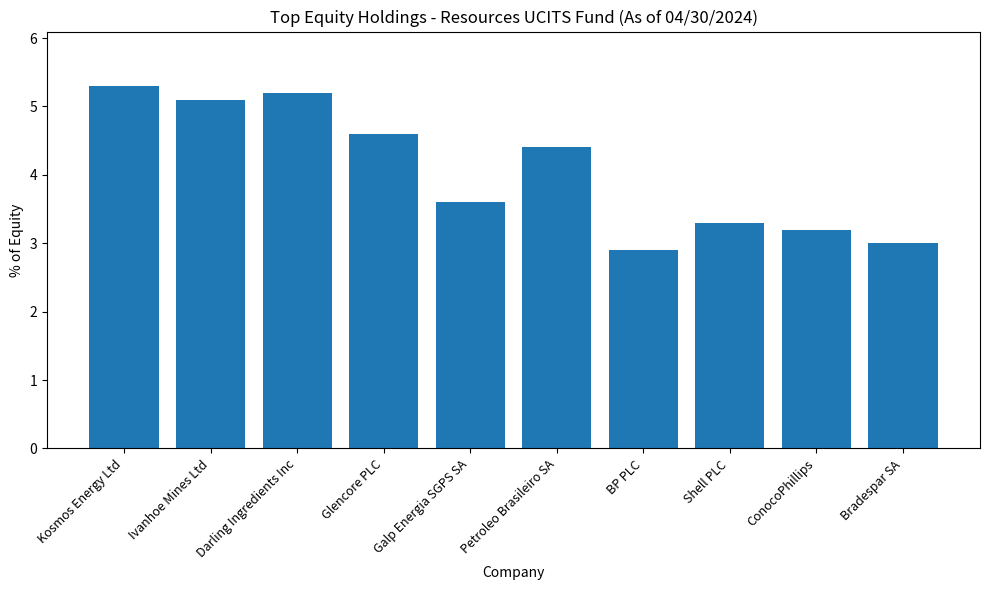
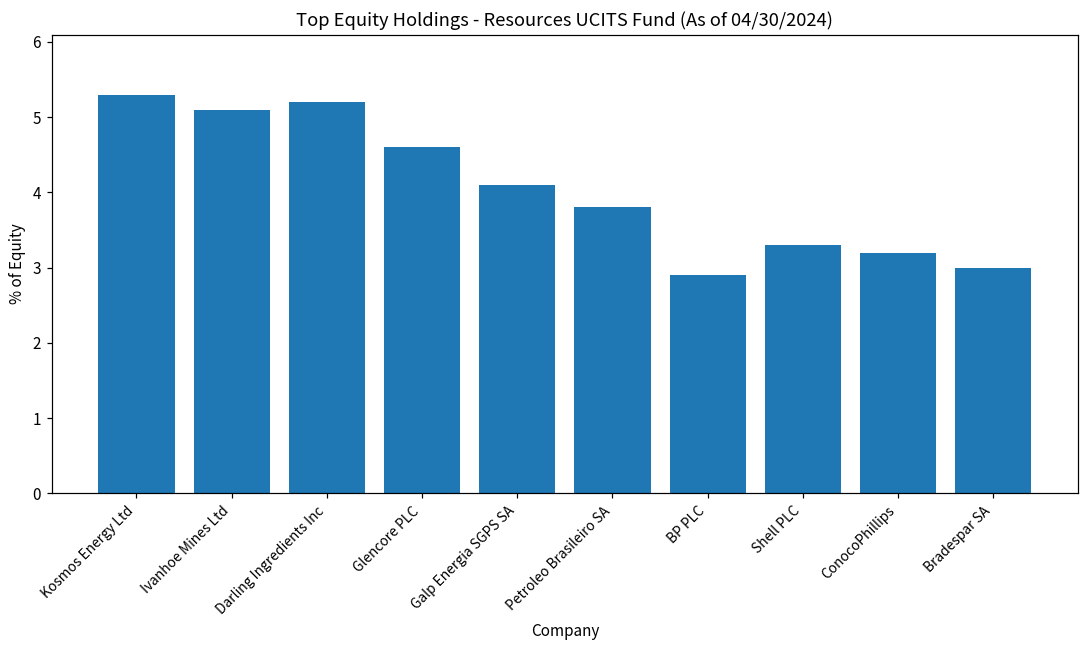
Galp Energia SGPS SA: 3.6 -> 4.1
Petroleo Brasileiro SA: 4.4 -> 3.8
